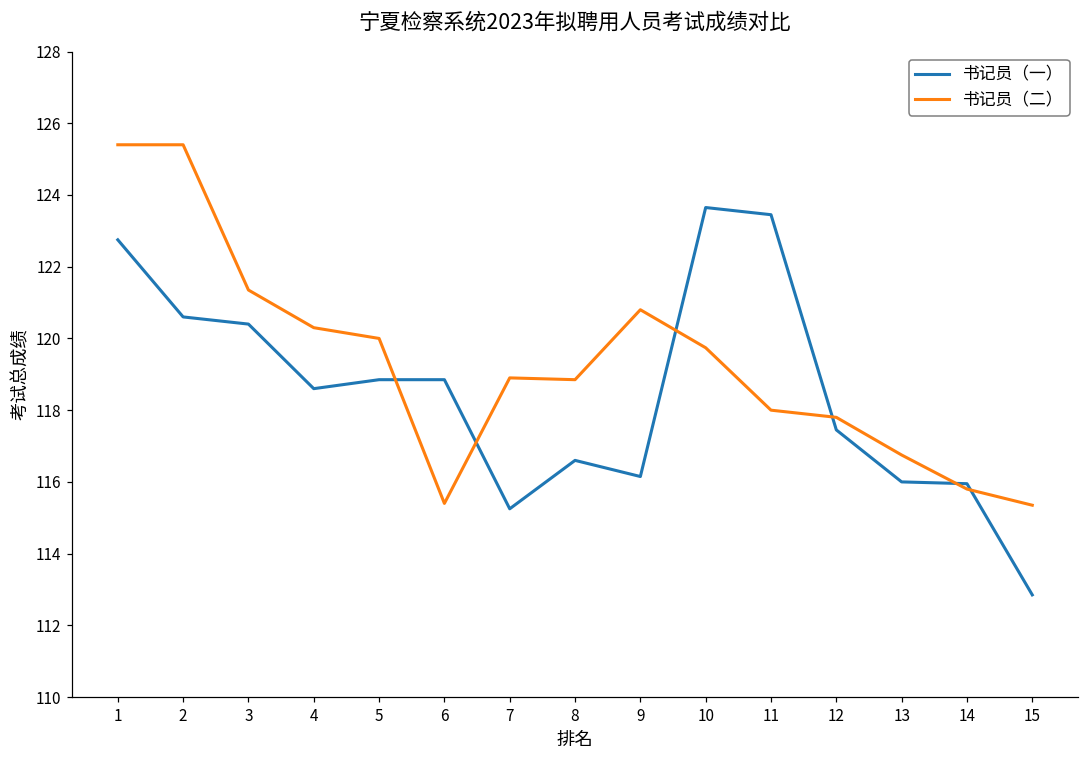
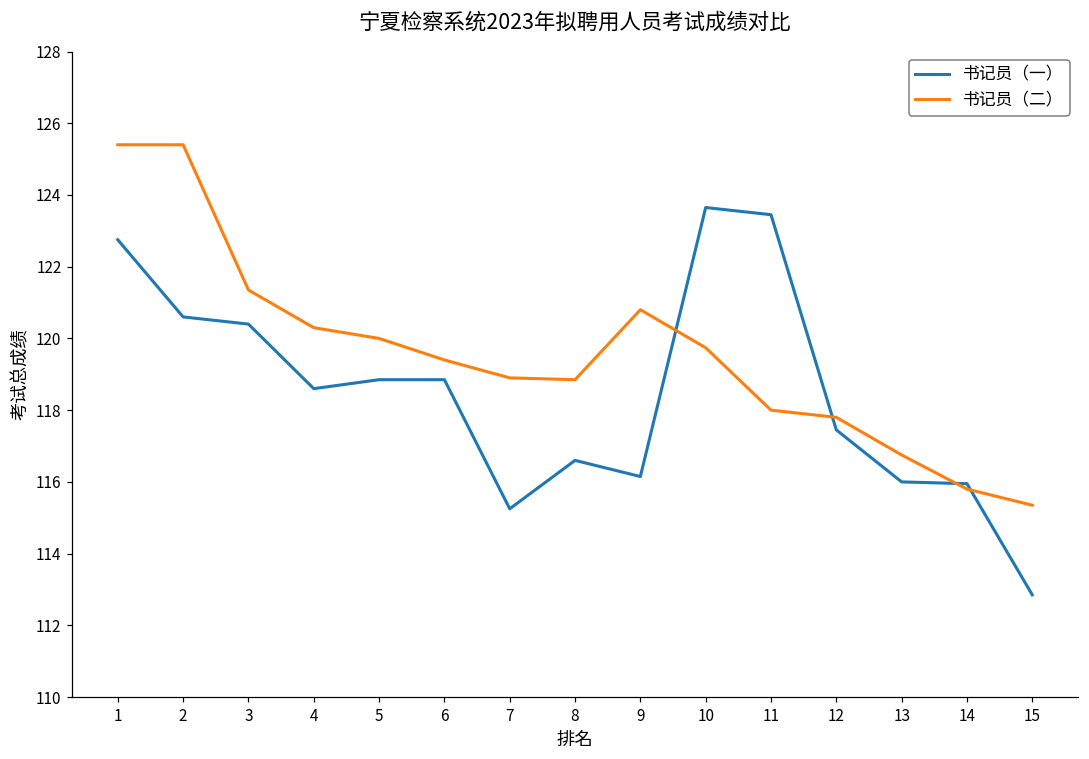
书记员（二）, 6: 115.4 -> 119.4
